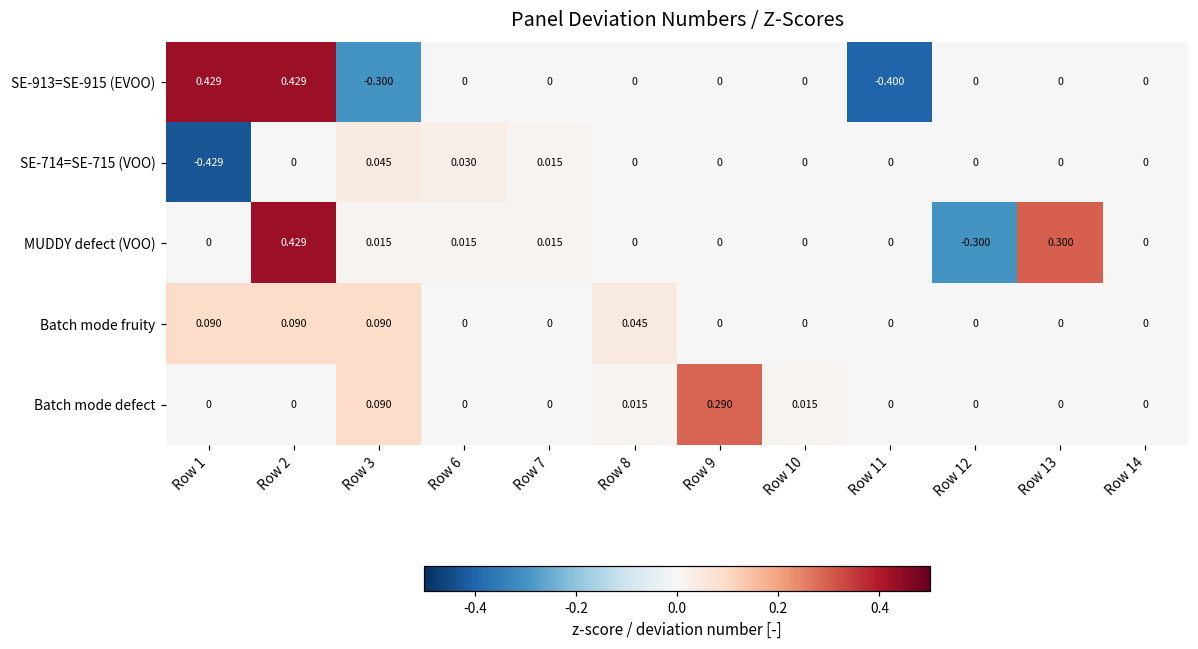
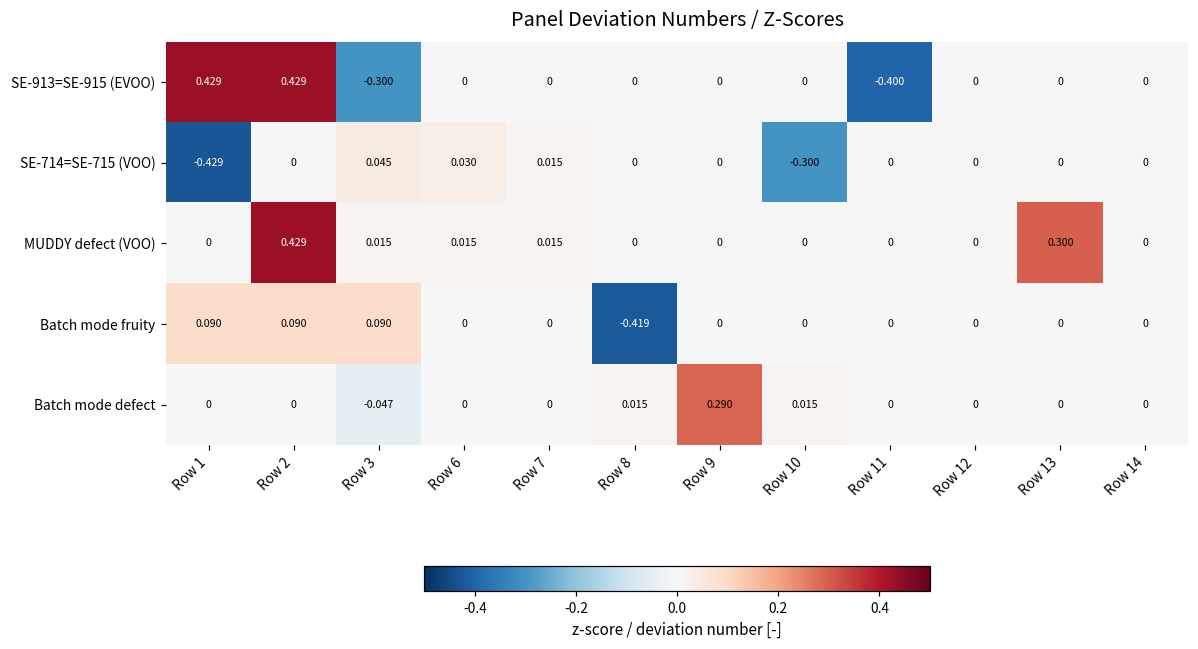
SE-714=SE-715 (VOO), Row 10: 0 -> -0.300
MUDDY defect (VOO), Row 12: -0.300 -> 0
Batch mode fruity, Row 8: 0.045 -> -0.419
Batch mode defect, Row 3: 0.090 -> -0.047
